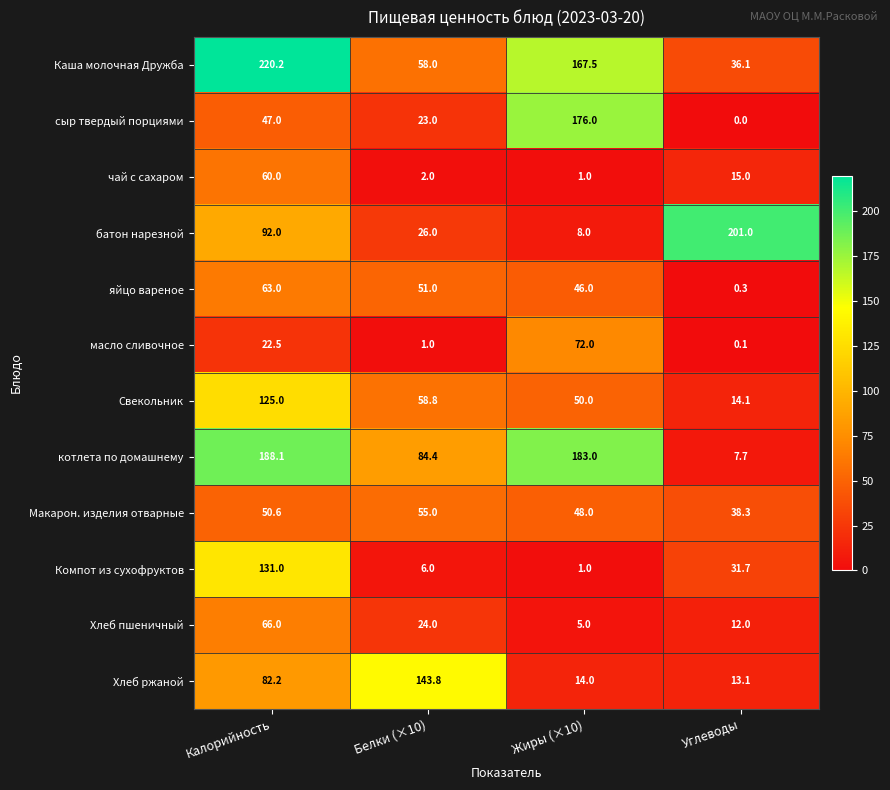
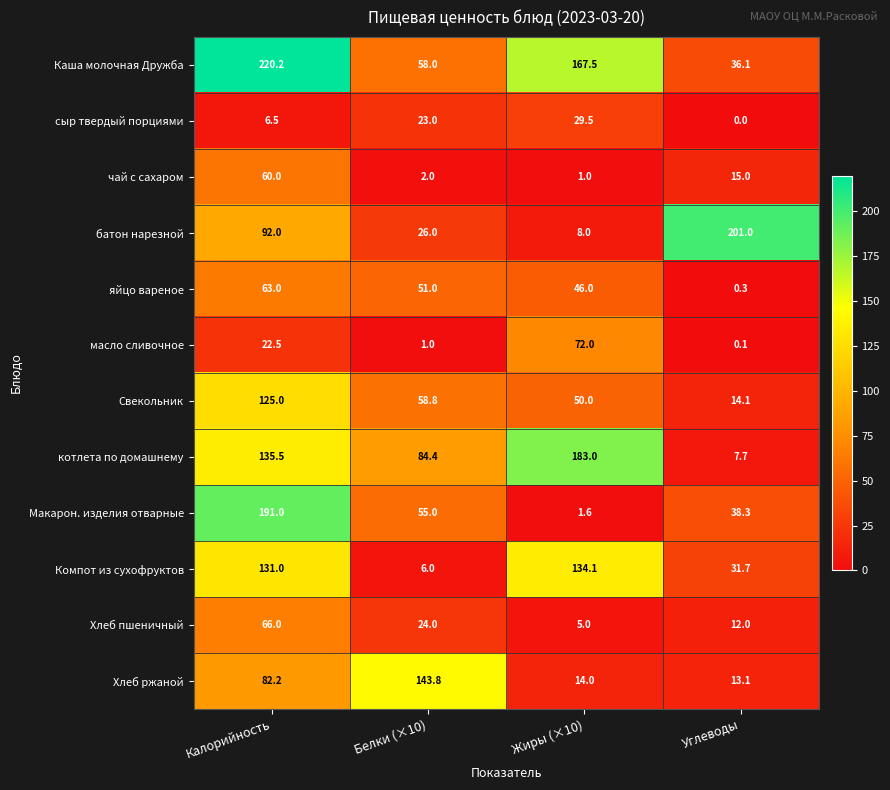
сыр твердый порциями, Калорийность: 47.0 -> 6.5
сыр твердый порциями, Жиры (×10): 176.0 -> 29.5
котлета по домашнему, Калорийность: 188.1 -> 135.5
Макарон. изделия отварные, Калорийность: 50.6 -> 191.0
Макарон. изделия отварные, Жиры (×10): 48.0 -> 1.6
Компот из сухофруктов, Жиры (×10): 1.0 -> 134.1
